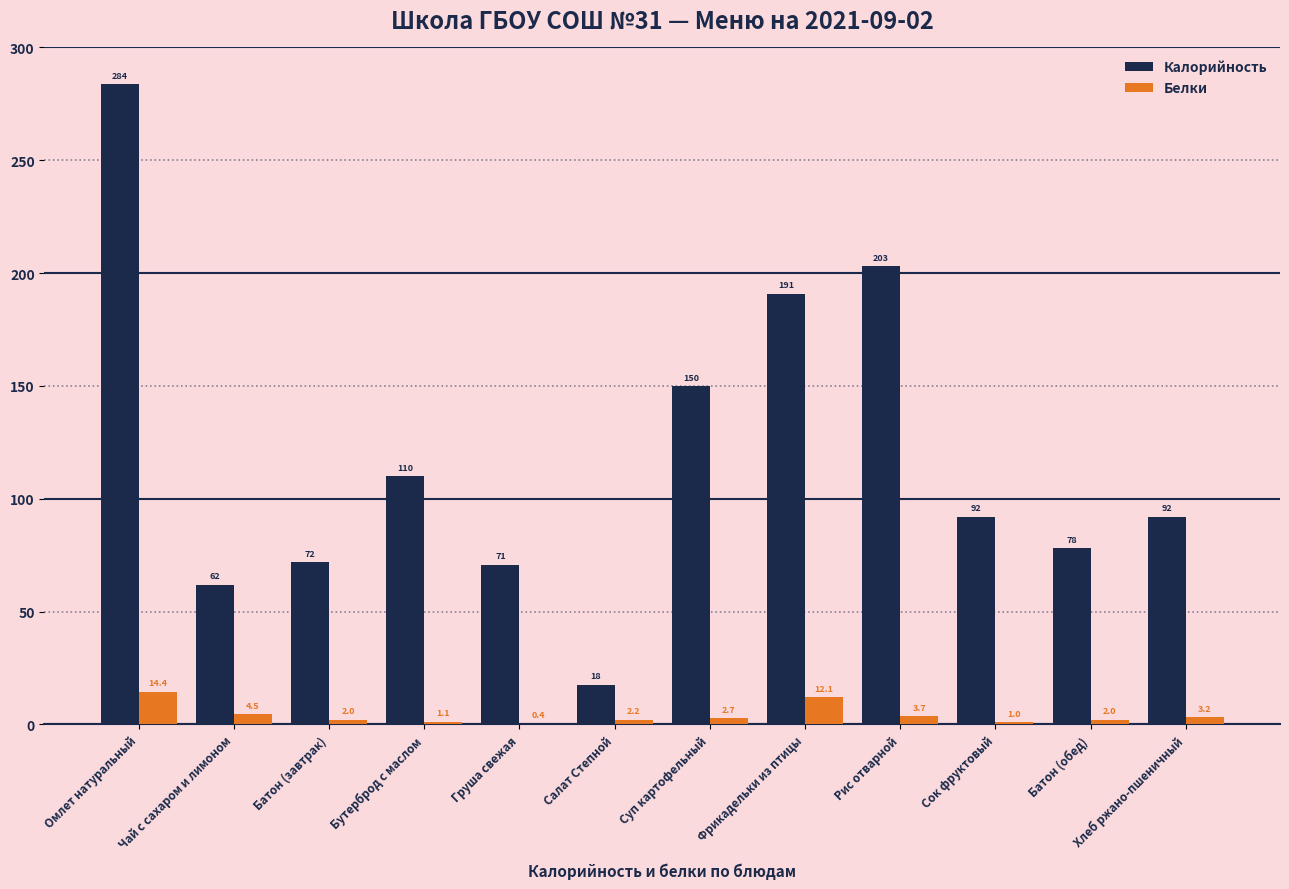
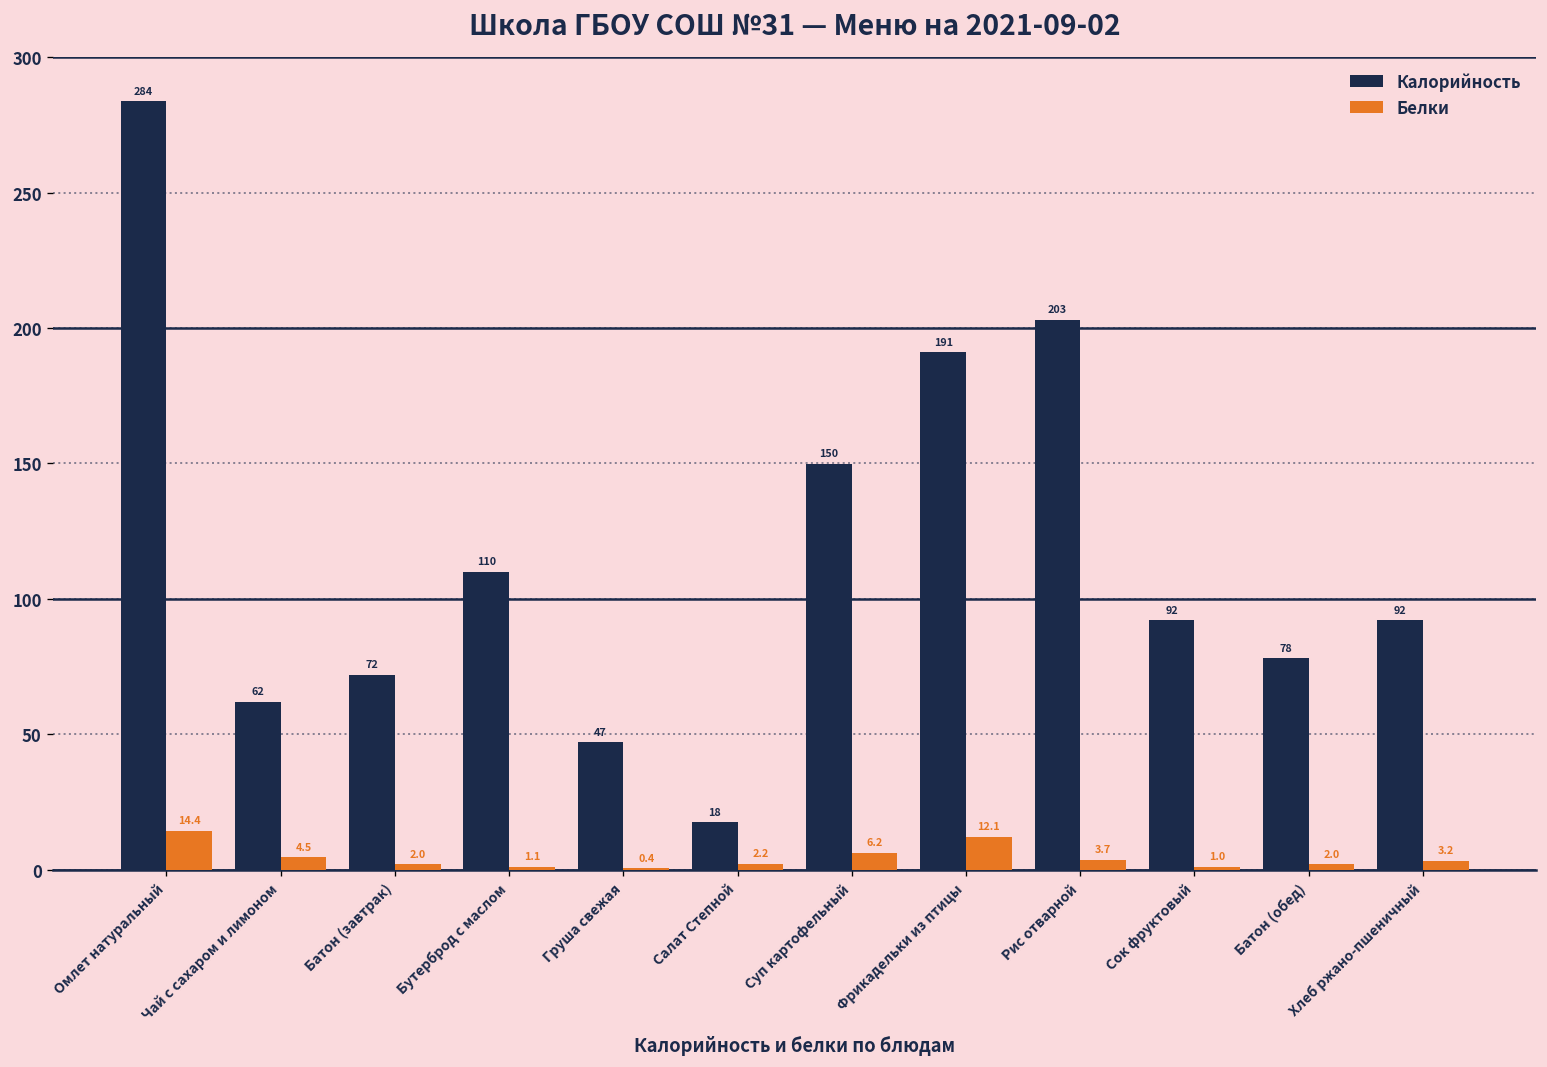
Калорийность, Груша свежая: 71 -> 47
Белки, Суп картофельный: 2.7 -> 6.2
